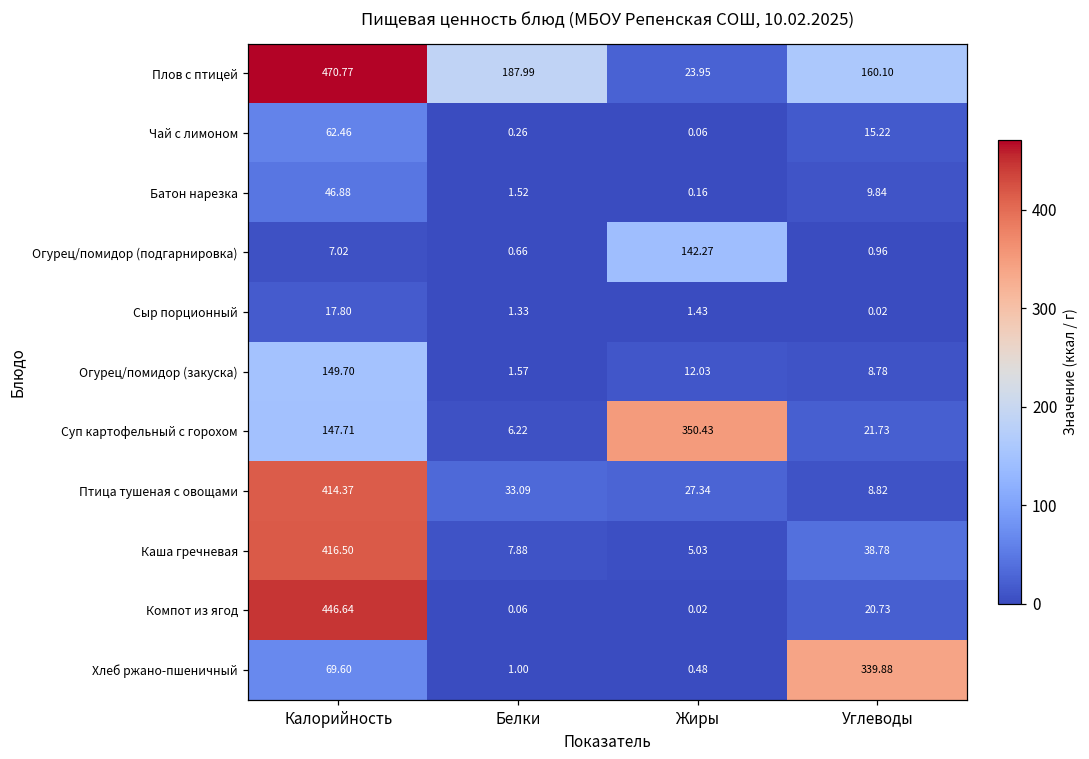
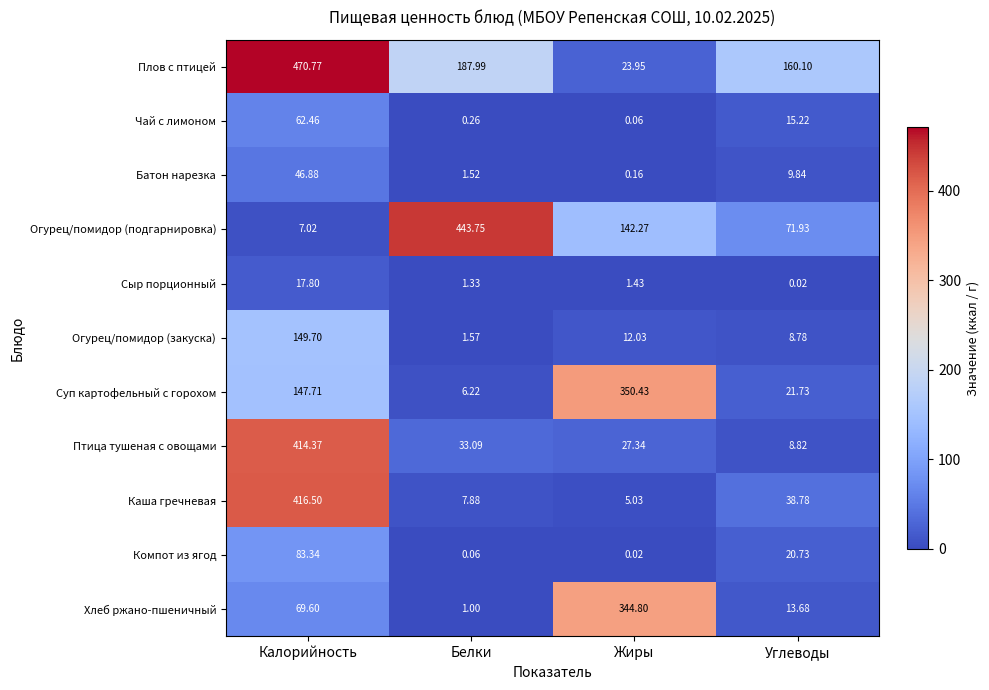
Огурец/помидор (подгарнировка), Белки: 0.66 -> 443.75
Огурец/помидор (подгарнировка), Углеводы: 0.96 -> 71.93
Компот из ягод, Калорийность: 446.64 -> 83.34
Хлеб ржано-пшеничный, Жиры: 0.48 -> 344.80
Хлеб ржано-пшеничный, Углеводы: 339.88 -> 13.68
